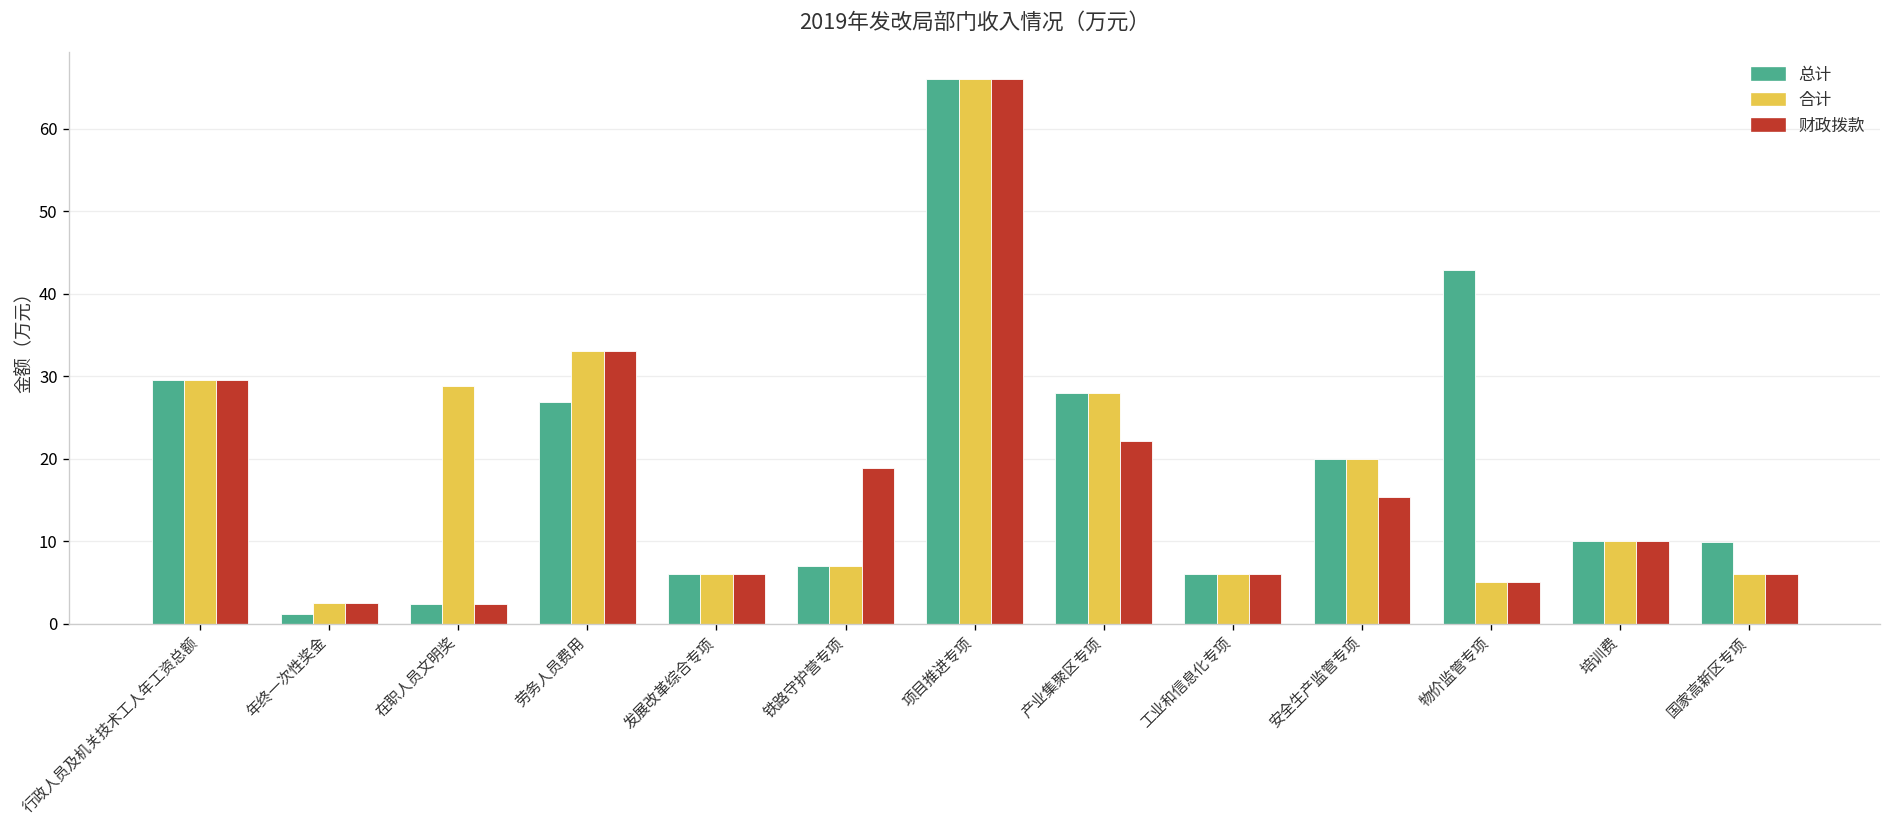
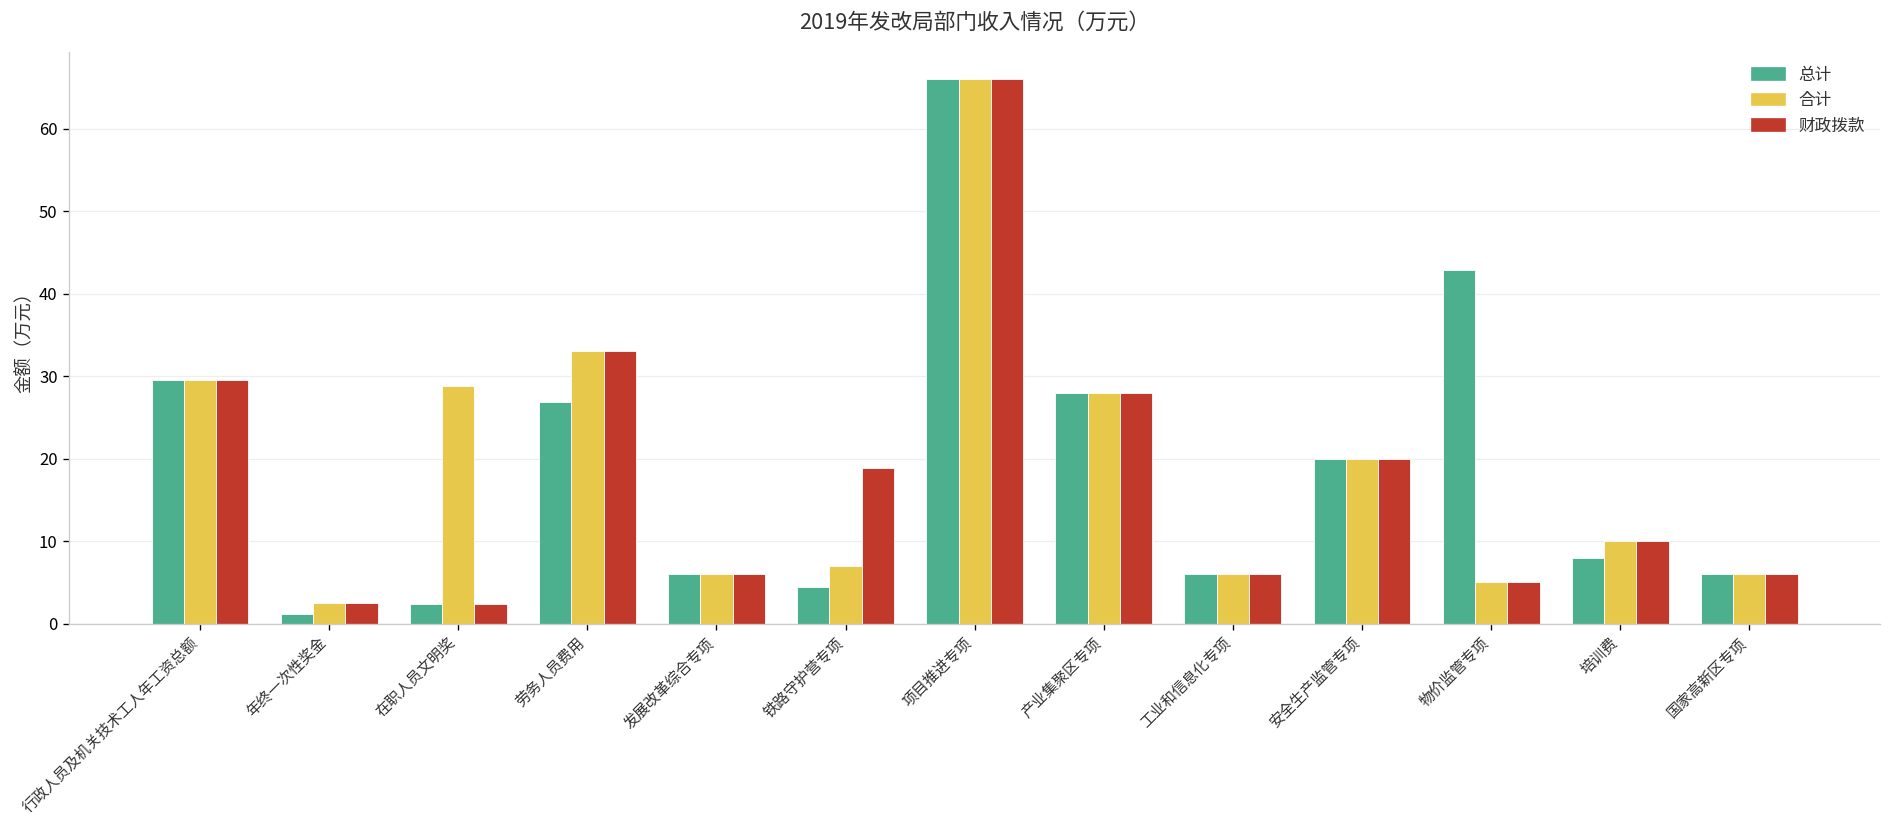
总计, 铁路守护营专项: 7 -> 4
财政拨款, 产业集聚区专项: 22 -> 28
财政拨款, 安全生产监管专项: 15 -> 20
总计, 培训费: 10 -> 8
总计, 国家高新区专项: 10 -> 6
